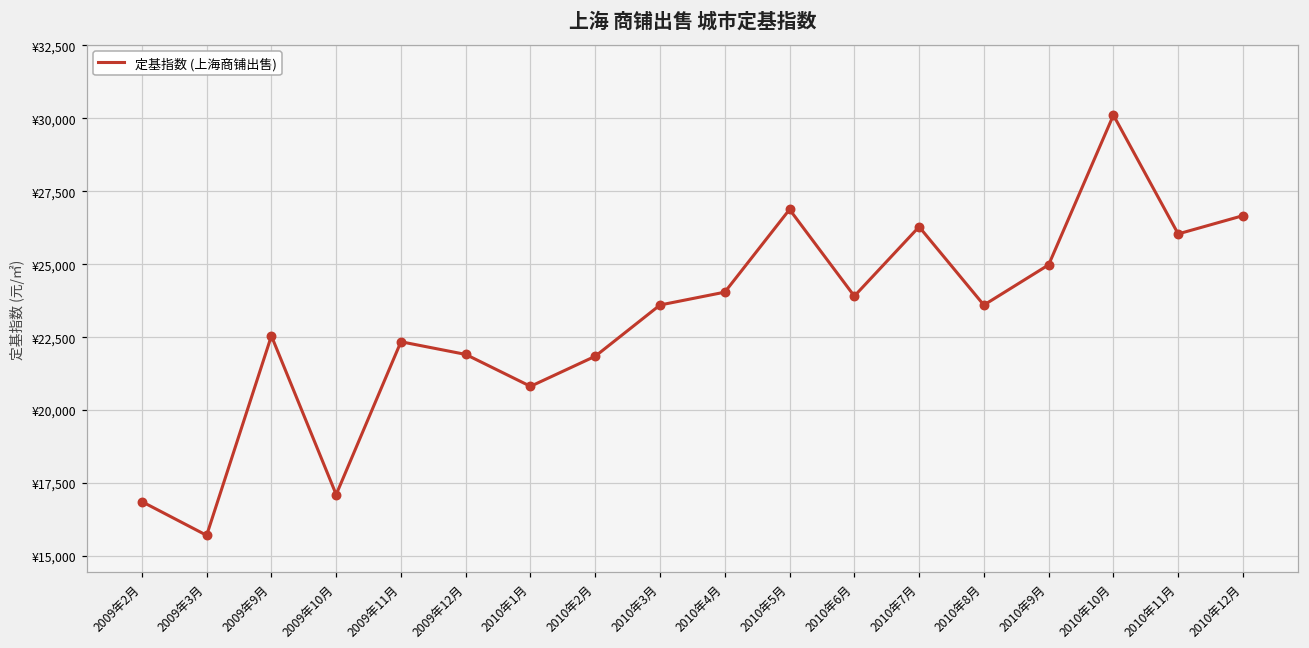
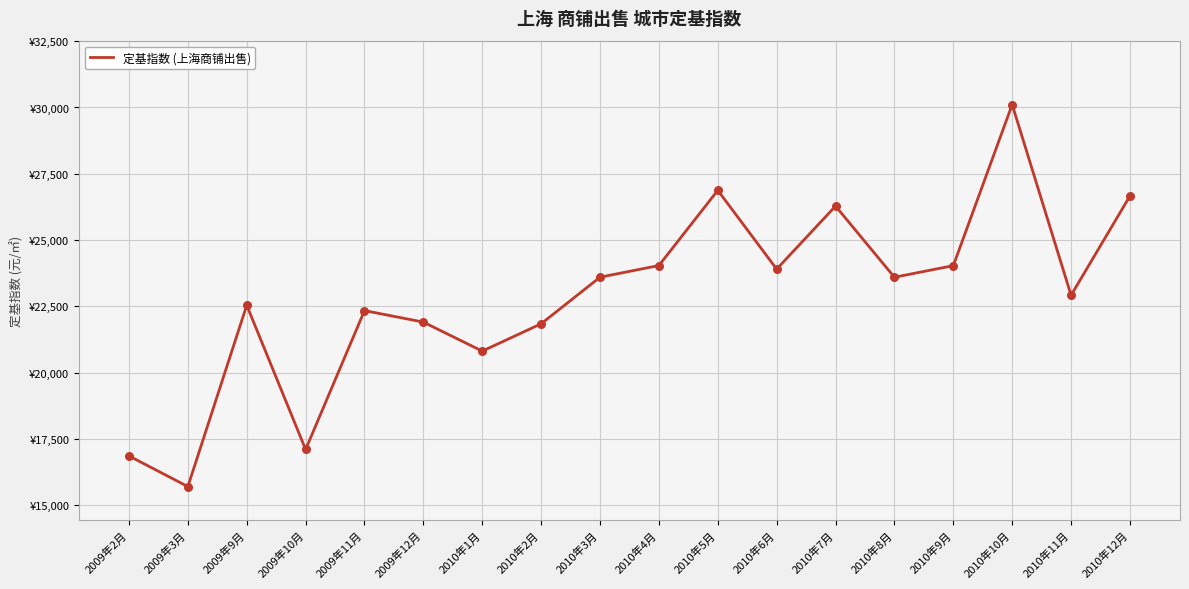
2010年9月: ¥25,000 -> ¥24,000
2010年11月: ¥26,000 -> ¥22,900
